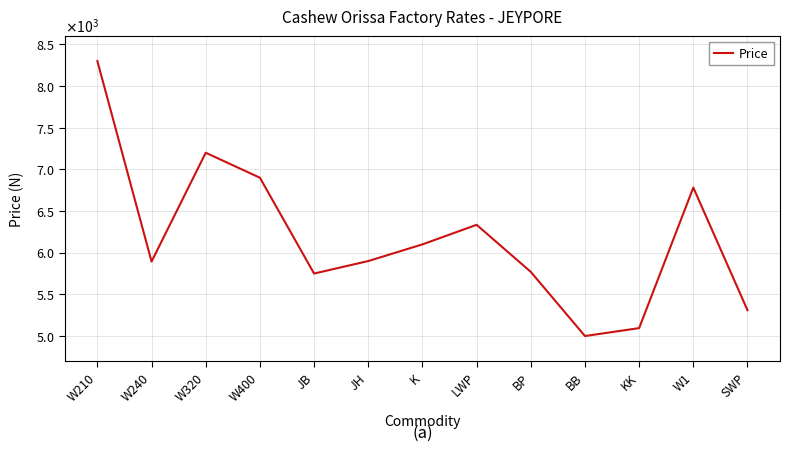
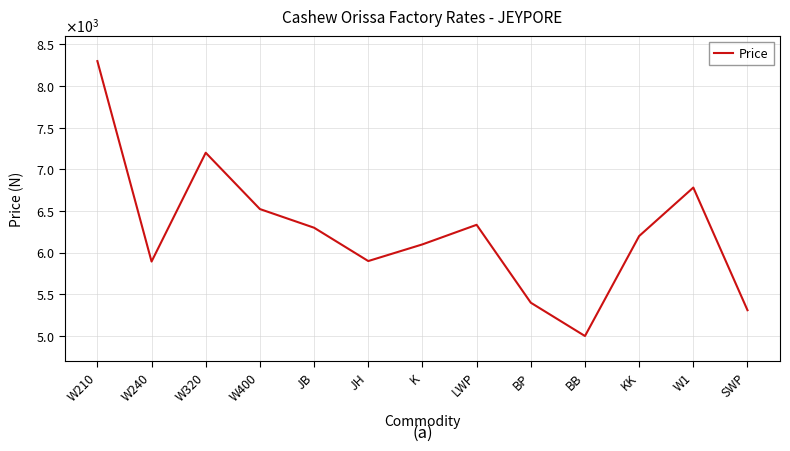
W400: 6900 -> 6500
JB: 5800 -> 6300
BP: 5800 -> 5400
KK: 5100 -> 6200
